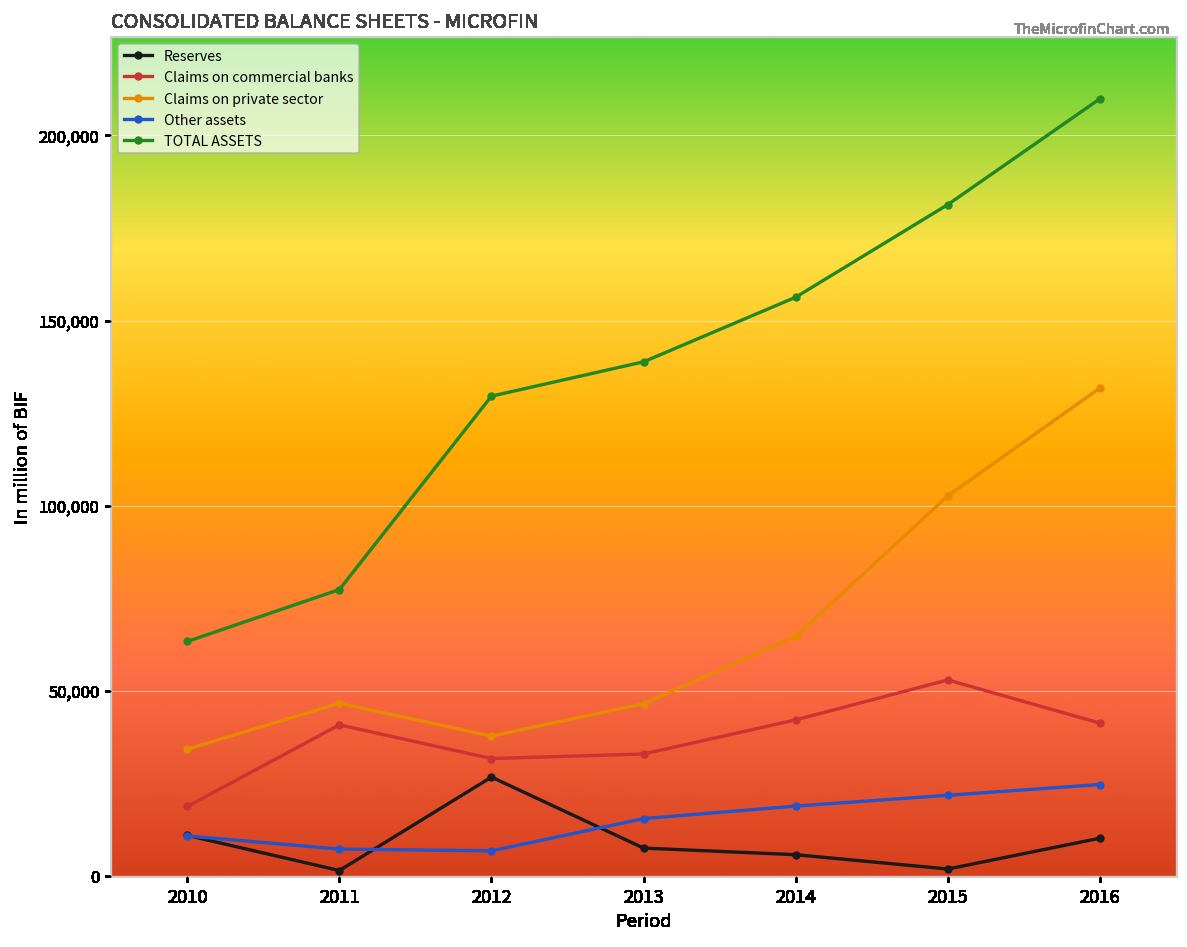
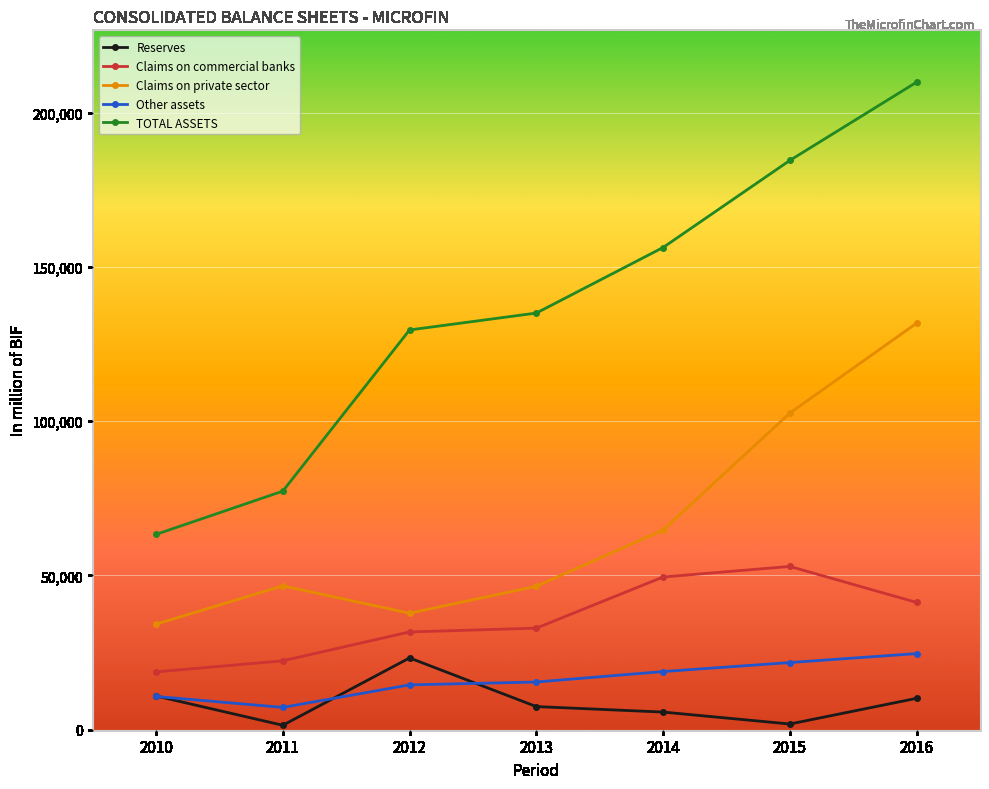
Claims on commercial banks, 2011: 41,000 -> 22,000
Reserves, 2012: 27,000 -> 23,000
Other assets, 2012: 7,000 -> 15,000
TOTAL ASSETS, 2013: 139,000 -> 135,000
Claims on commercial banks, 2014: 42,000 -> 50,000
TOTAL ASSETS, 2015: 181,000 -> 185,000
